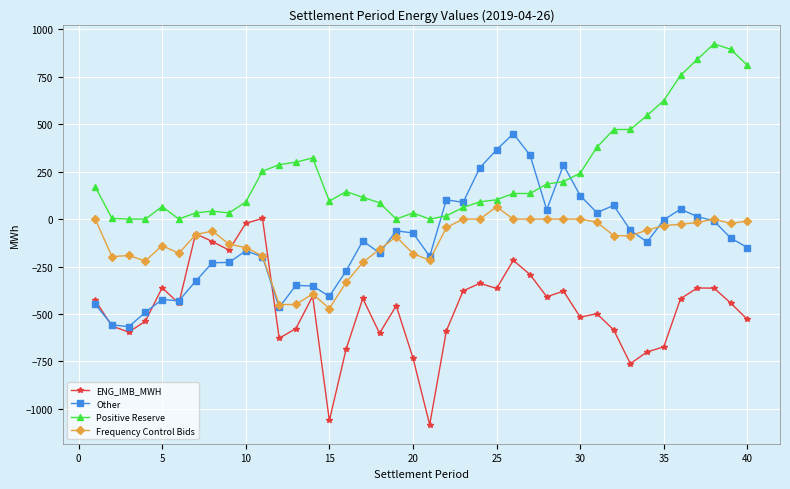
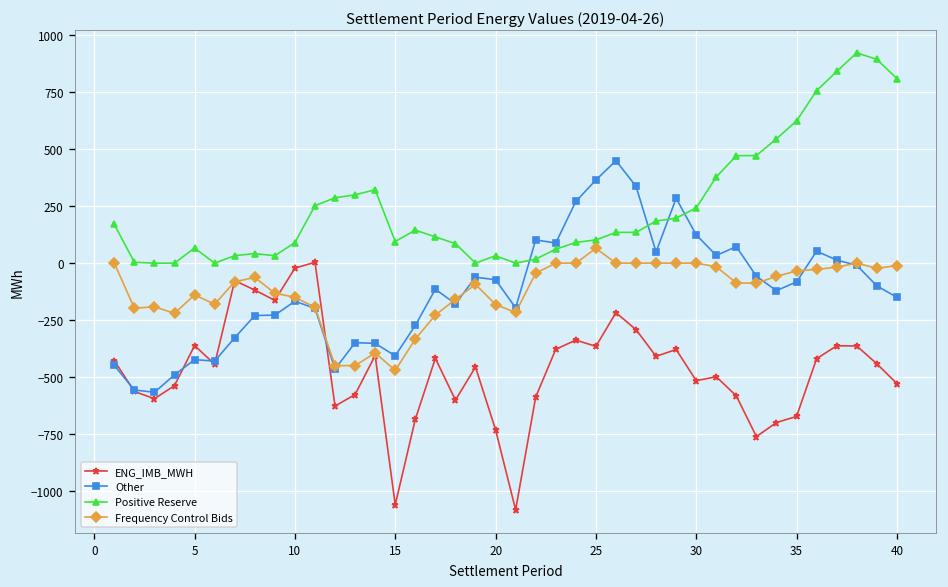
Other, 35: 0 -> -80
